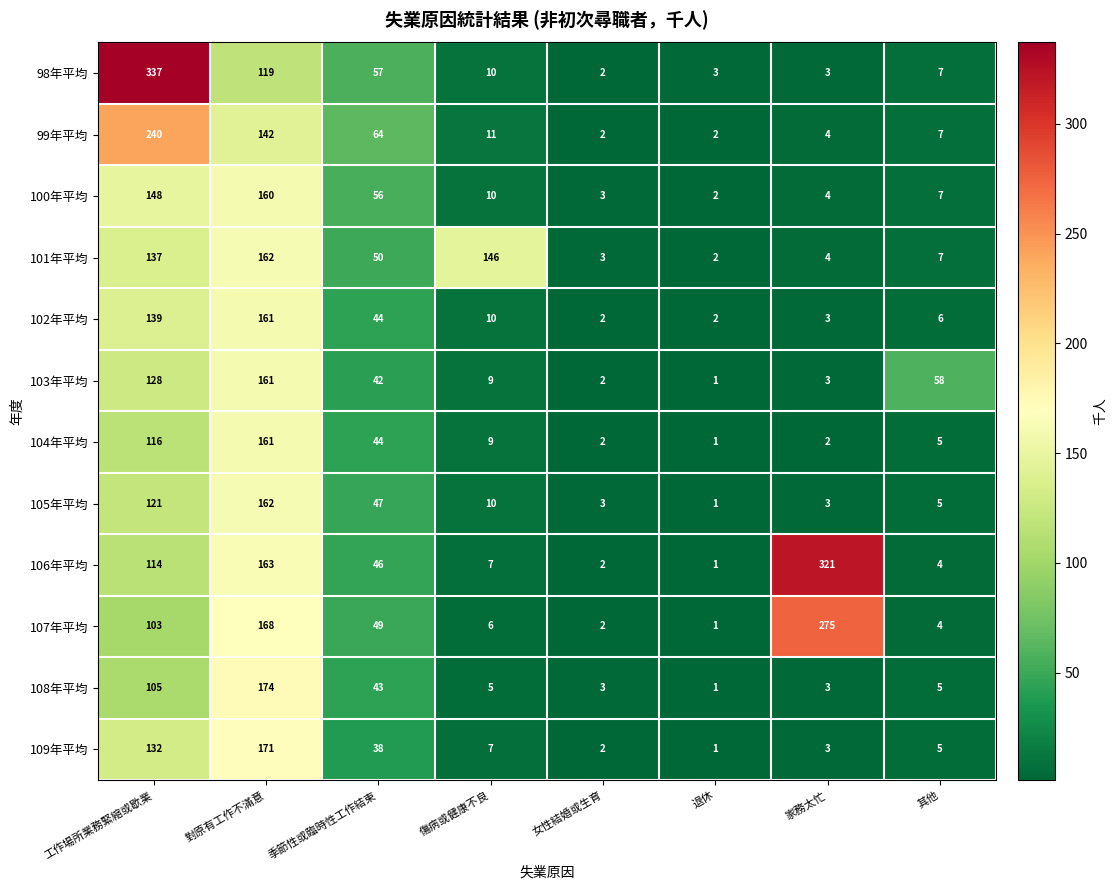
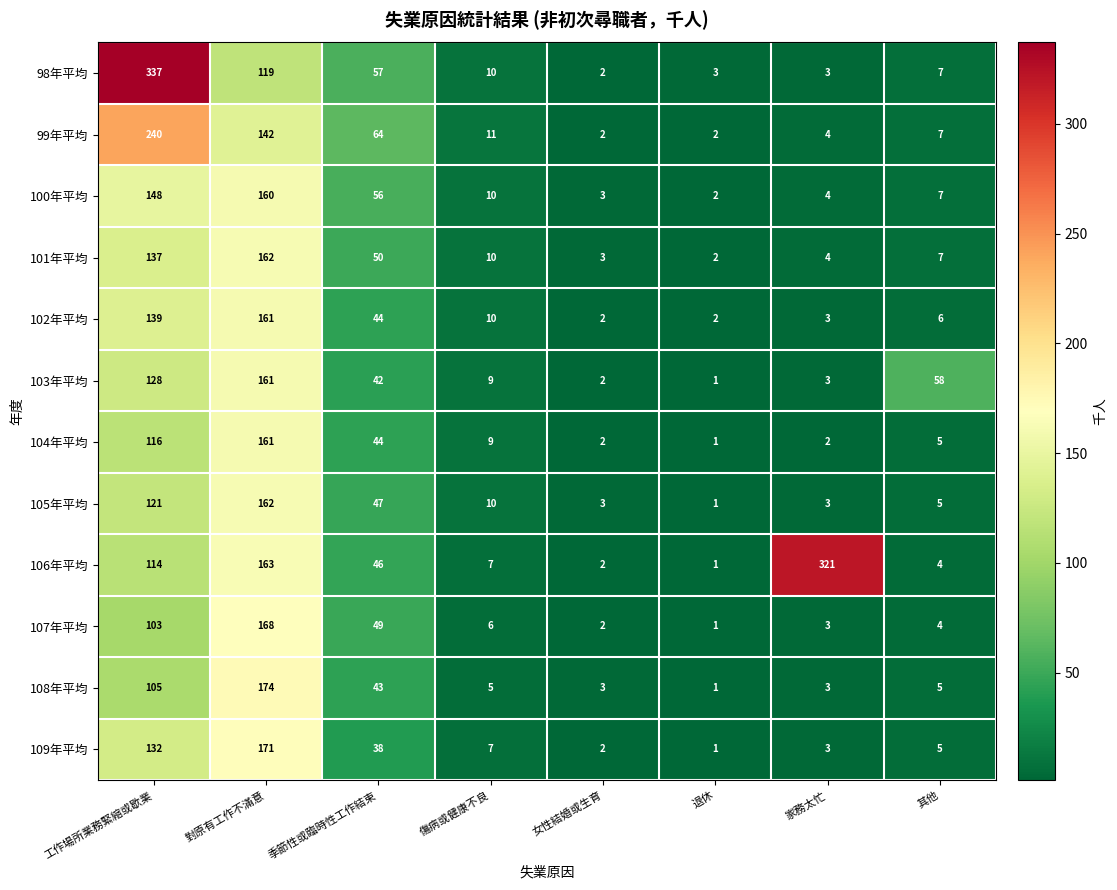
101年平均, 傷病或健康不良: 146 -> 10
107年平均, 家務太忙: 275 -> 3
